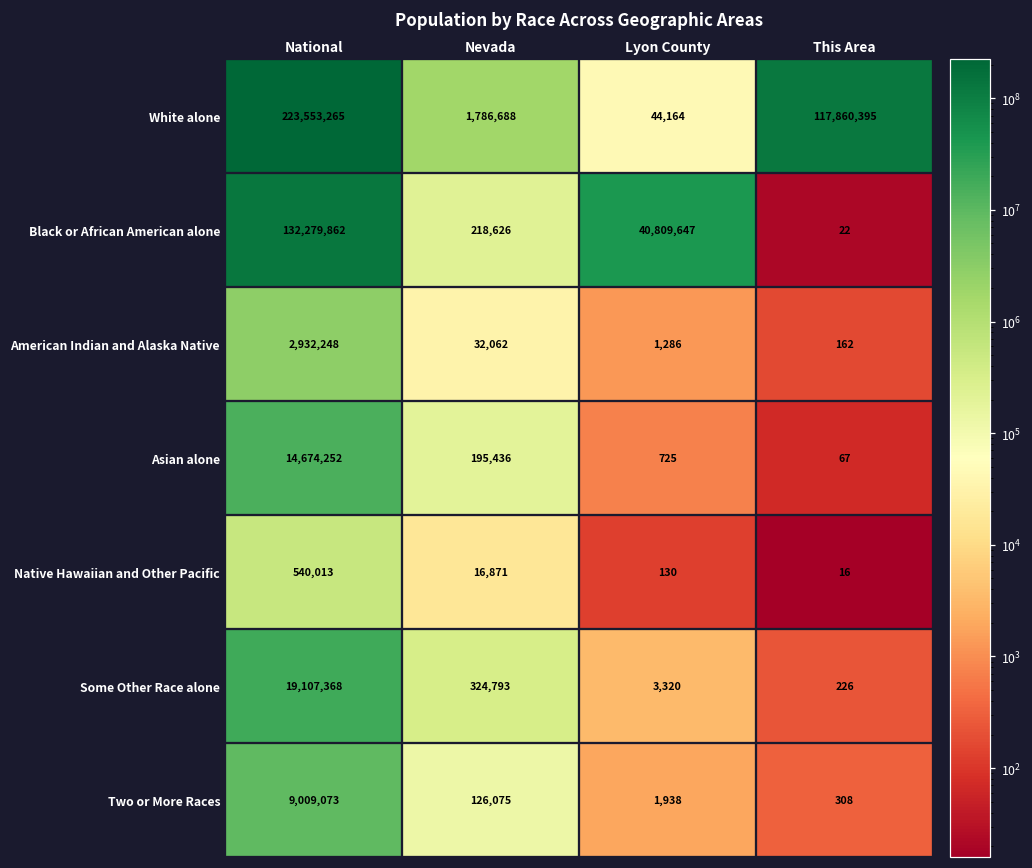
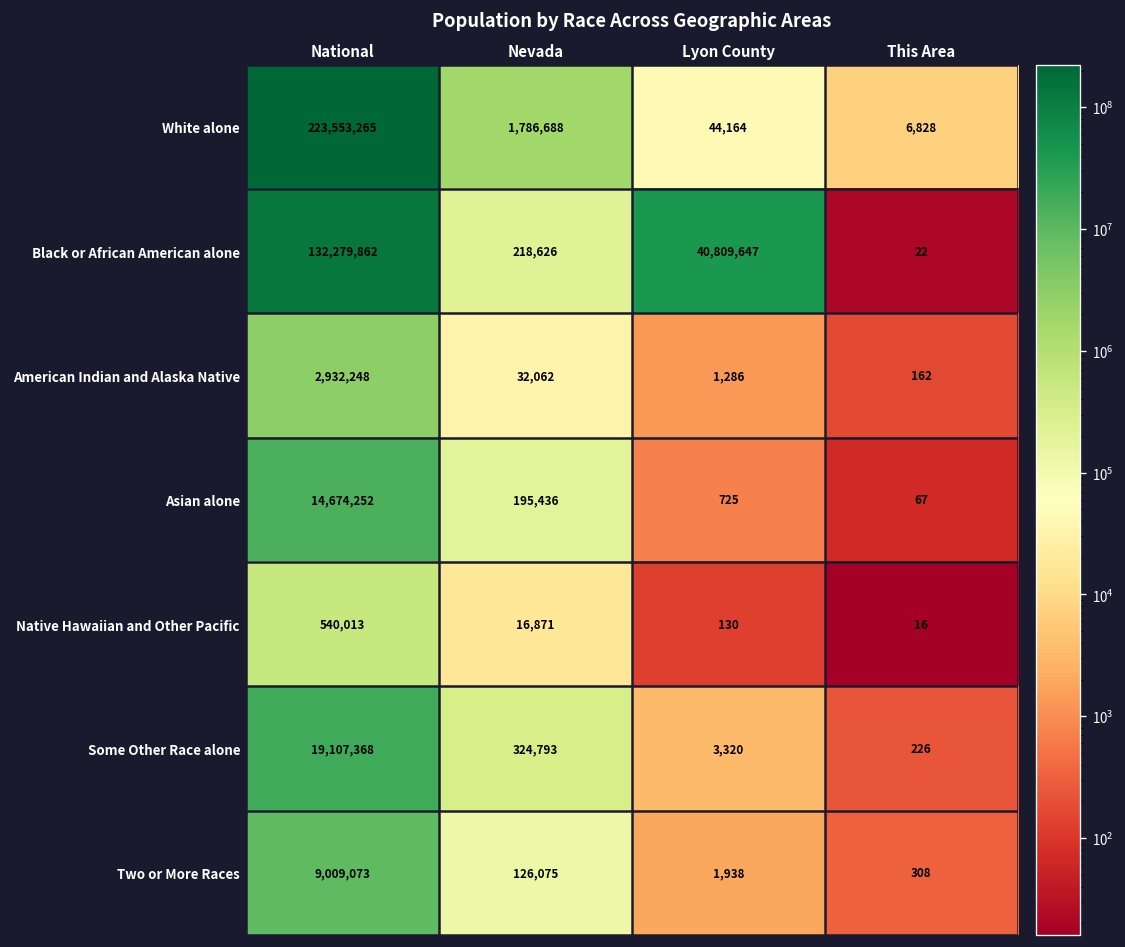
White alone, This Area: 117,860,395 -> 6,828
